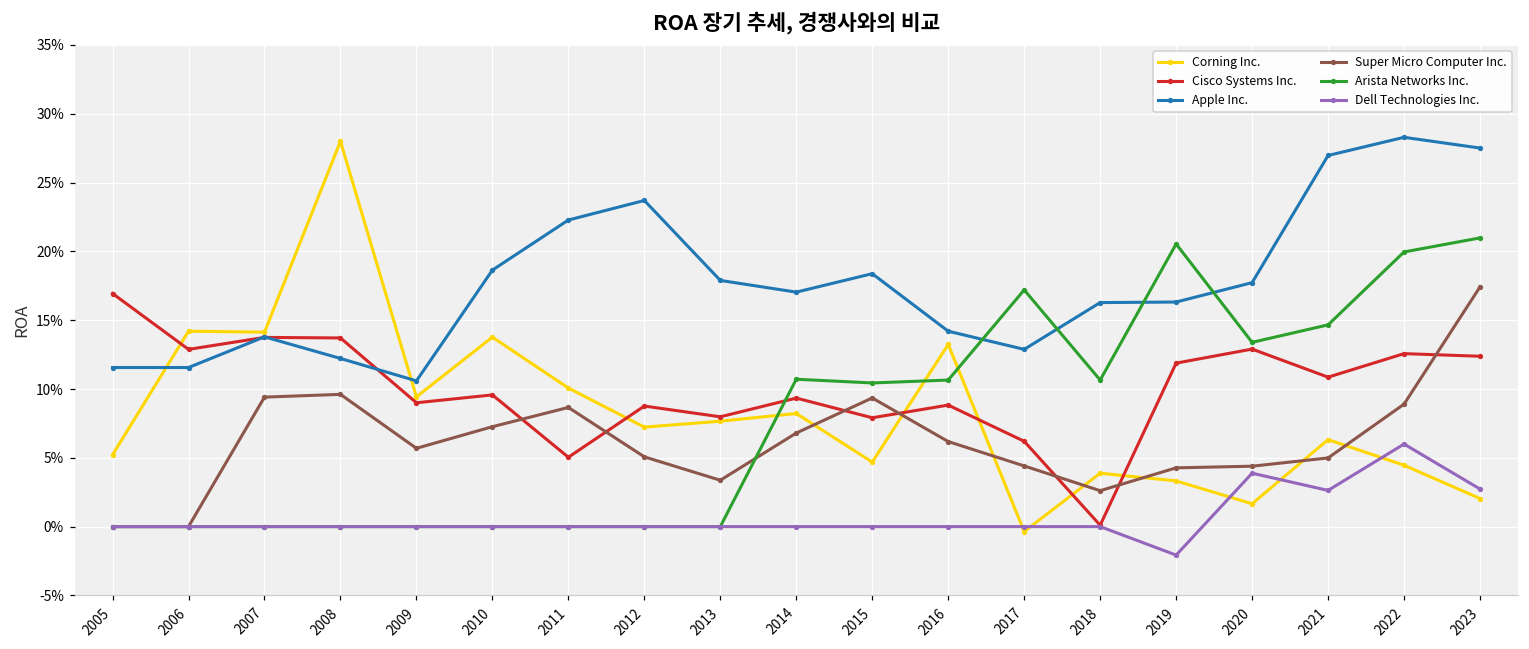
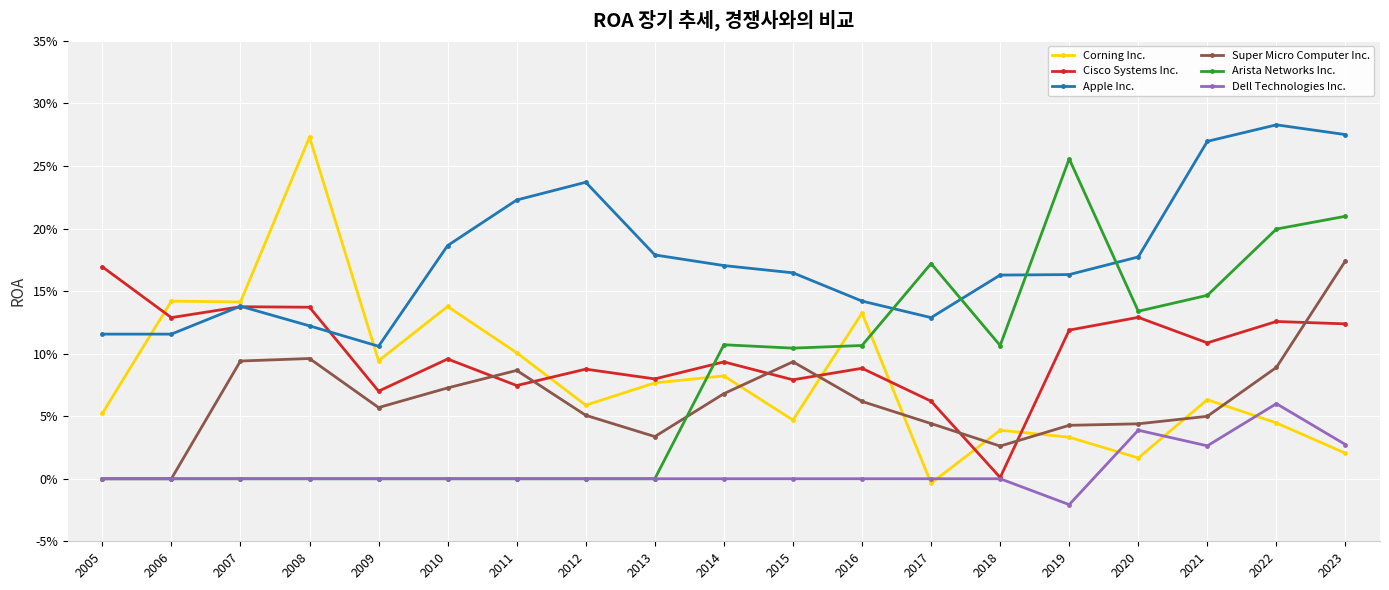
Corning Inc., 2008: 28.0% -> 27.3%
Cisco Systems Inc., 2009: 9.0% -> 7.0%
Cisco Systems Inc., 2011: 5.0% -> 7.4%
Corning Inc., 2012: 7.2% -> 5.9%
Apple Inc., 2015: 18.4% -> 16.5%
Arista Networks Inc., 2019: 20.5% -> 25.6%
